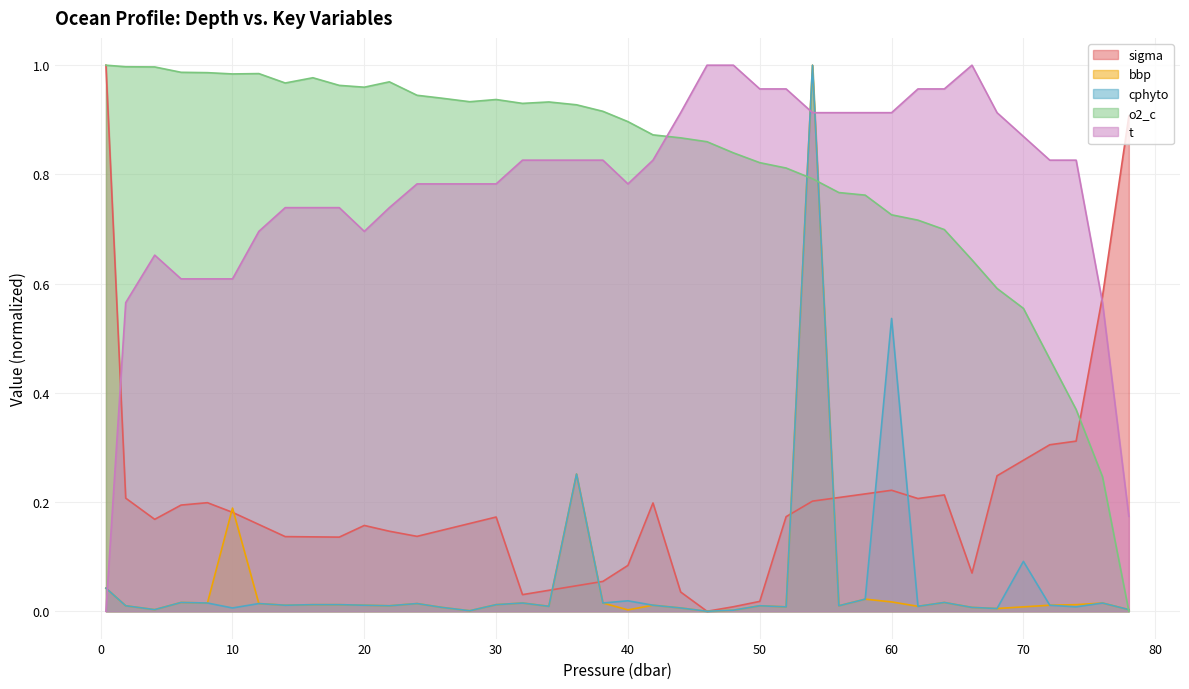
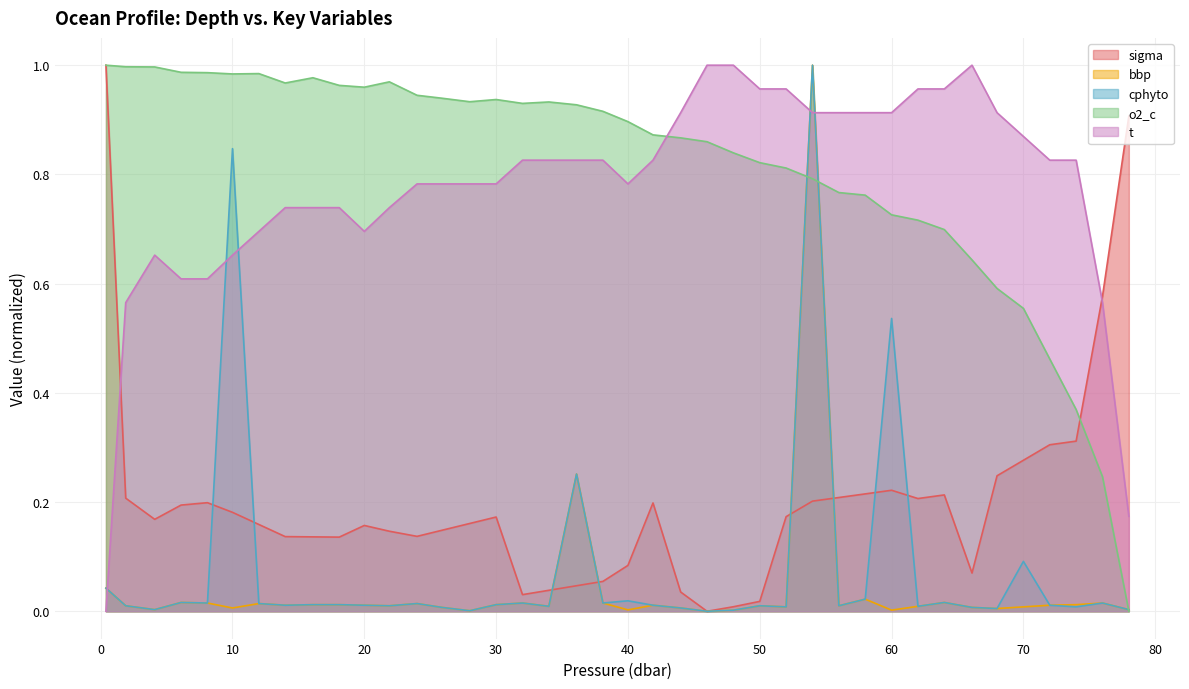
bbp, 10: 0.19 -> 0.01
cphyto, 10: 0.01 -> 0.85
t, 10: 0.61 -> 0.65
bbp, 60: 0.02 -> 0.00
